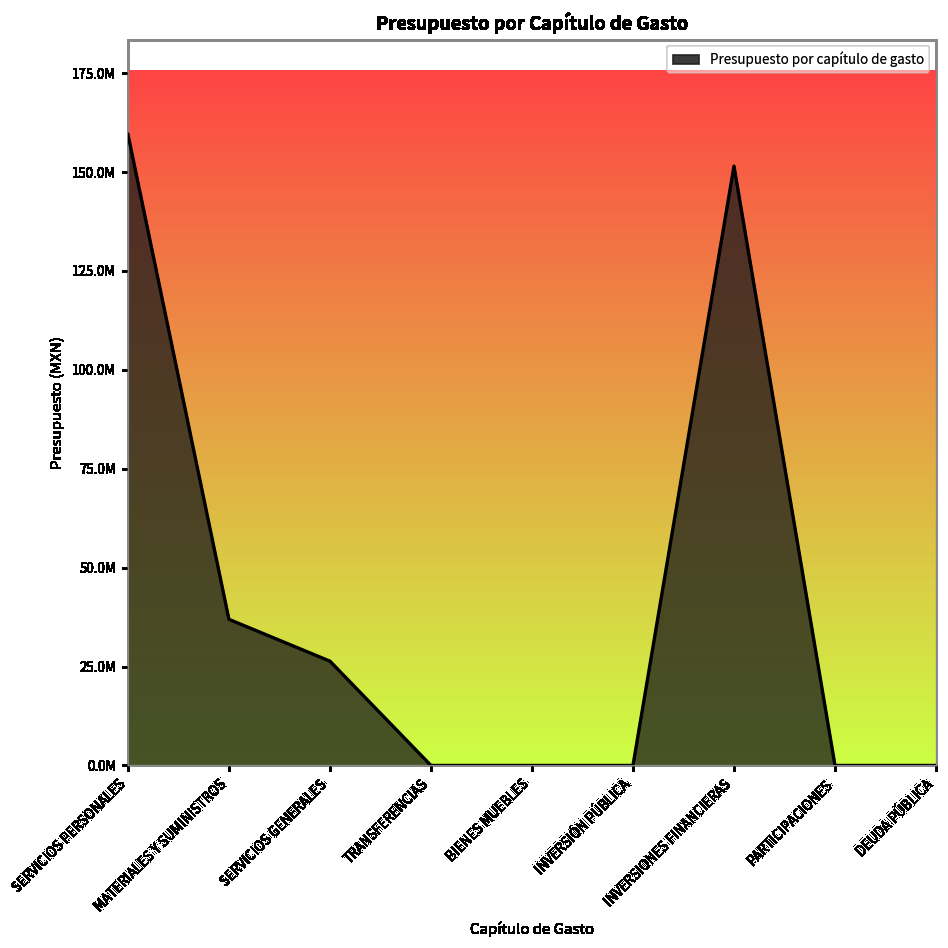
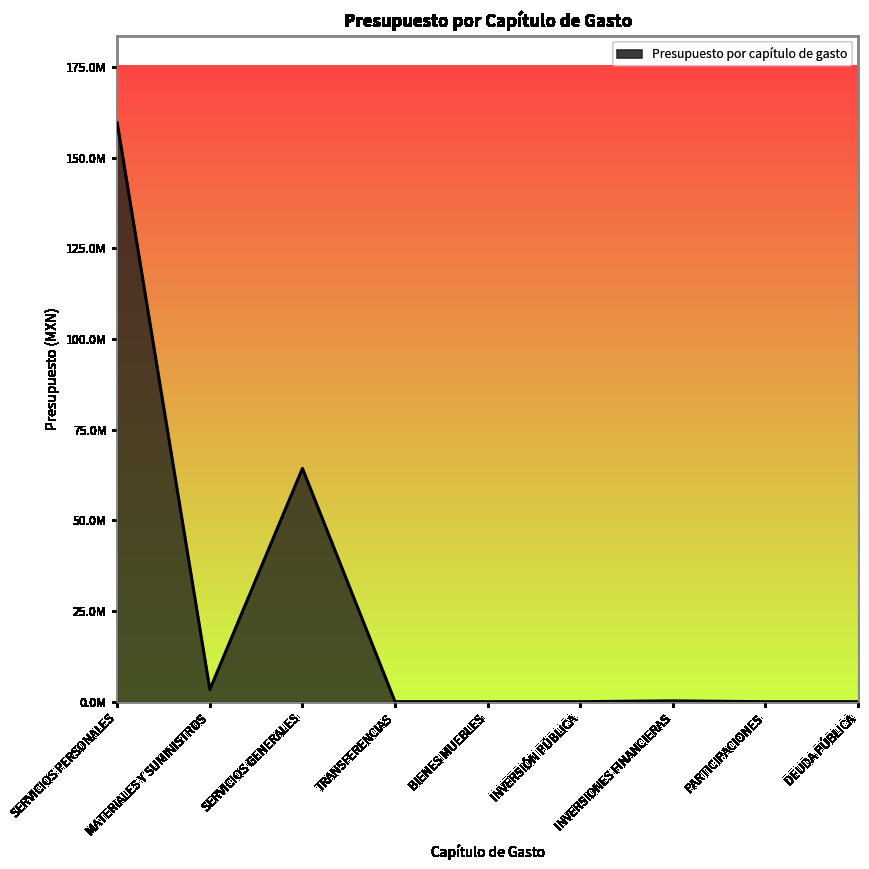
MATERIALES Y SUMINISTROS: 37000000 -> 3000000
SERVICIOS GENERALES: 26000000 -> 64000000
INVERSIONES FINANCIERAS: 152000000 -> 0
